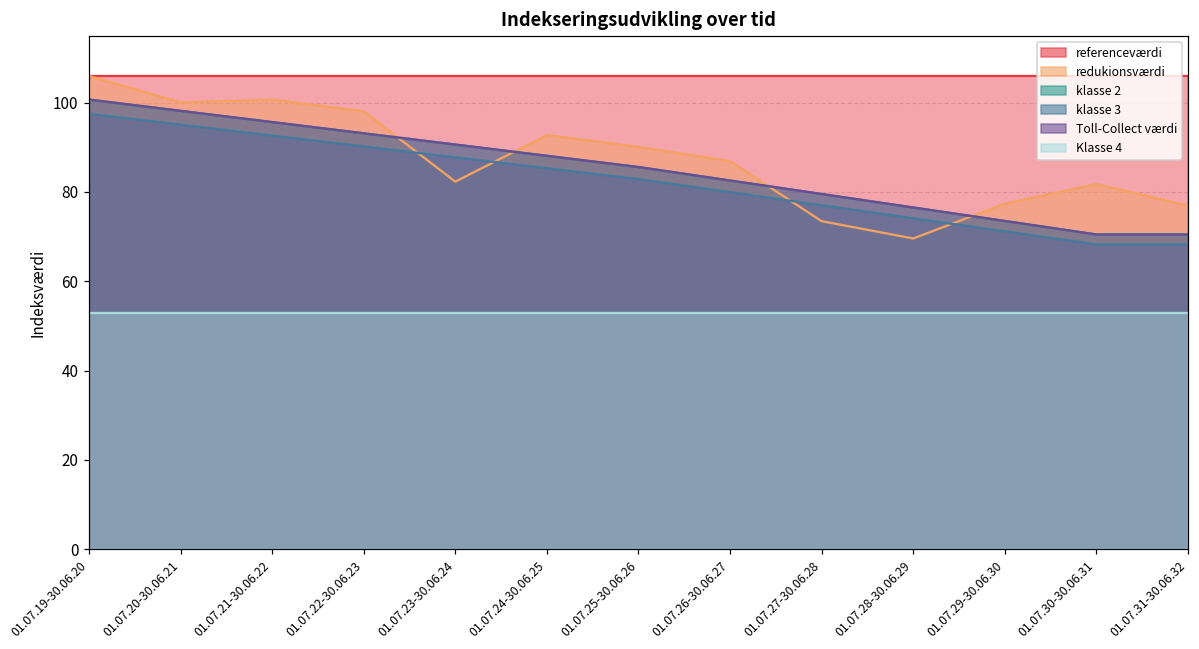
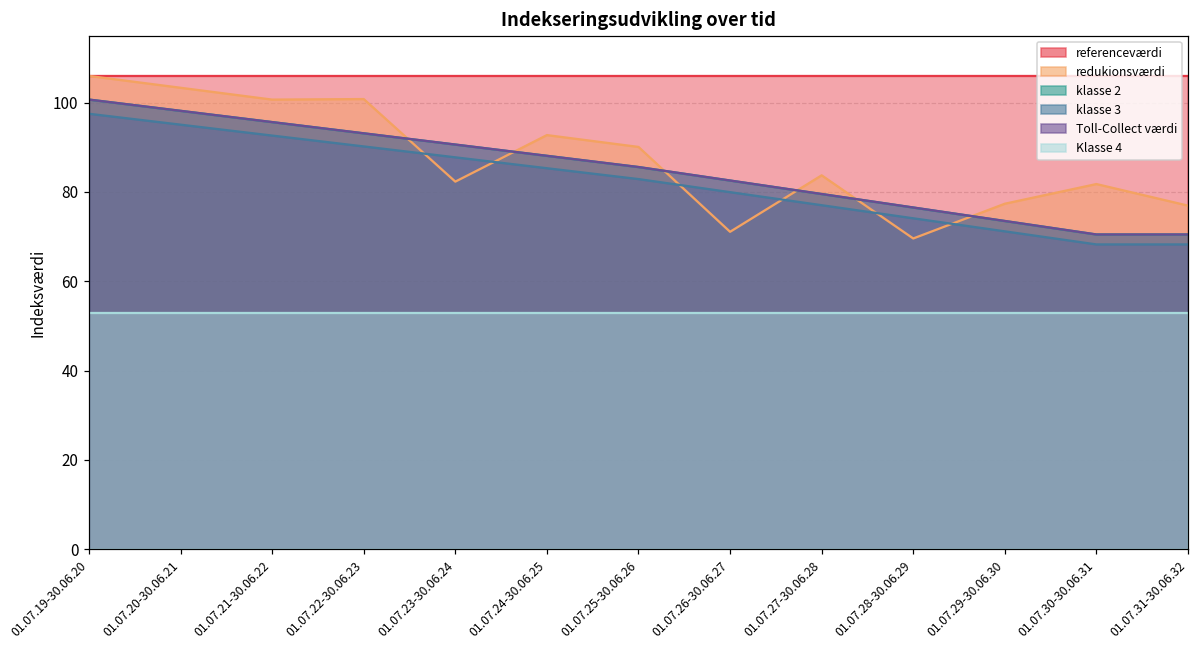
redukionsværdi, 01.07.20-30.06.21: 100 -> 103
redukionsværdi, 01.07.22-30.06.23: 98 -> 101
redukionsværdi, 01.07.26-30.06.27: 87 -> 71
redukionsværdi, 01.07.27-30.06.28: 73 -> 84
